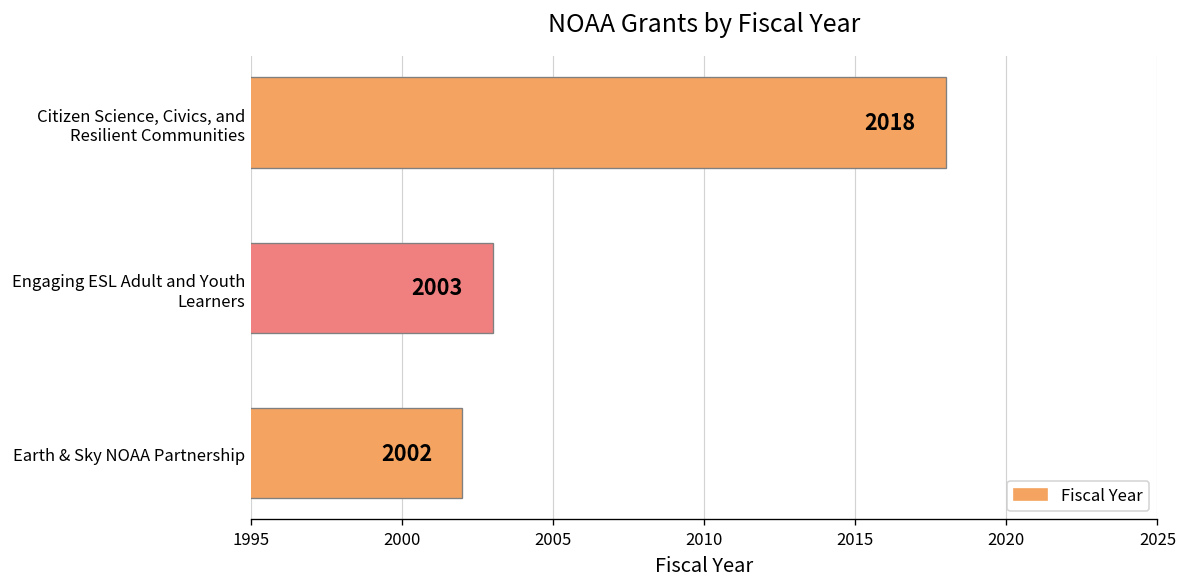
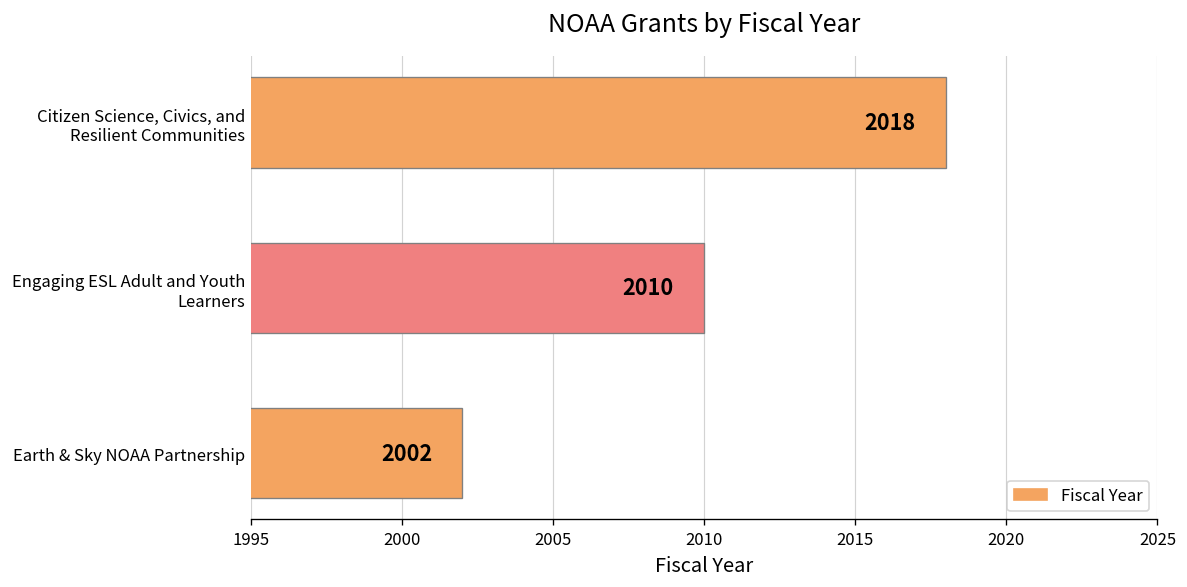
Engaging ESL Adult and Youth Learners: 2003 -> 2010
